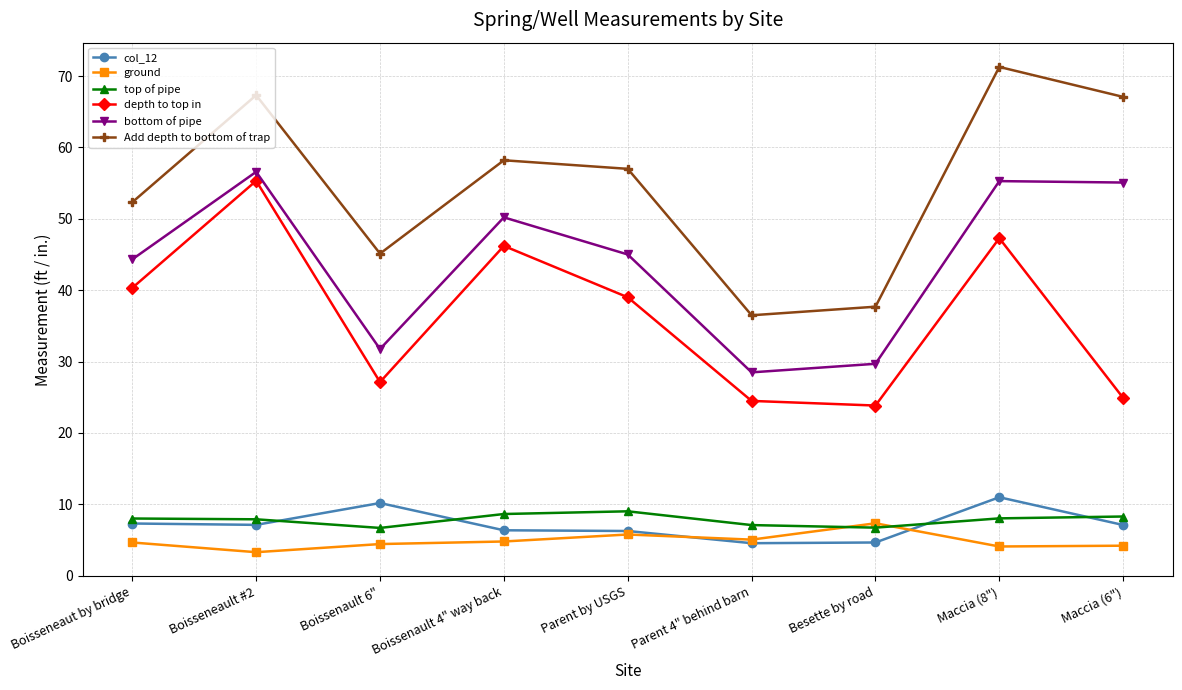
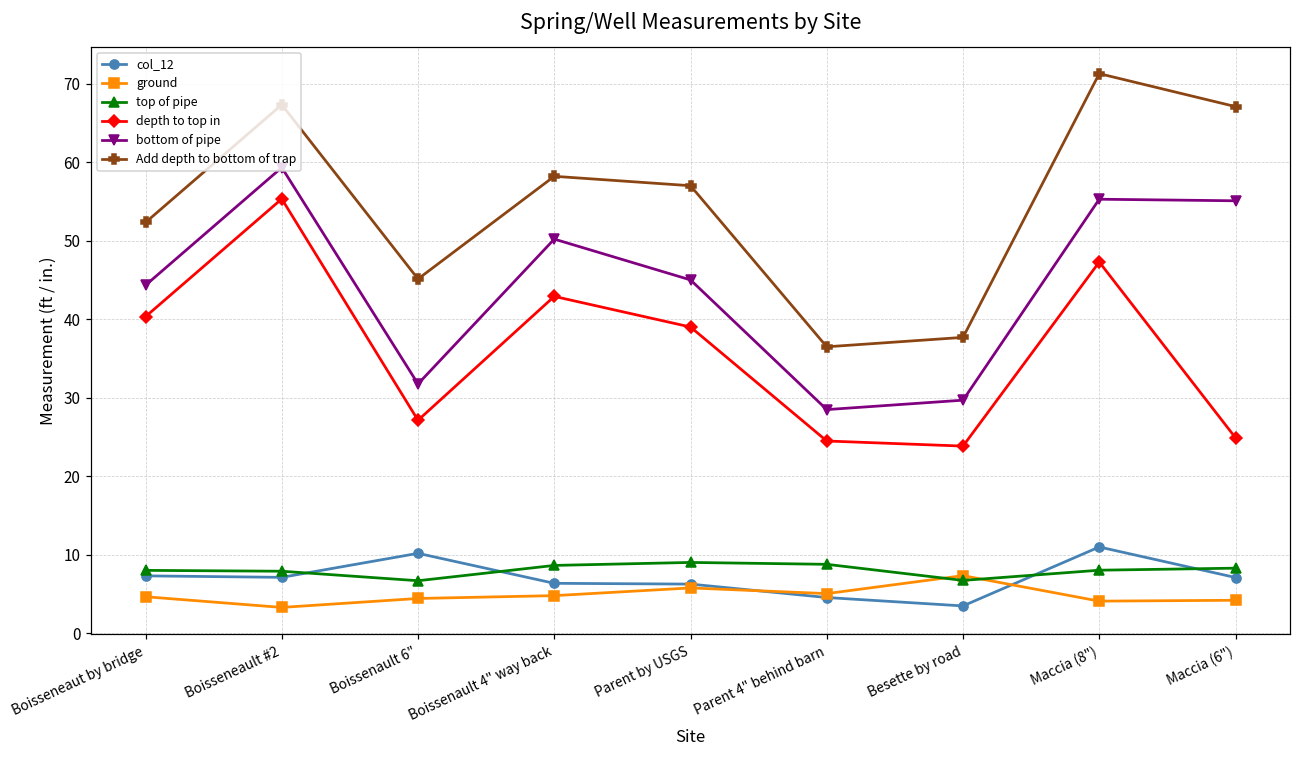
bottom of pipe, Boisseneault #2: 57 -> 59
depth to top in, Boissenault 4" way back: 46 -> 43
top of pipe, Parent 4" behind barn: 7 -> 9
col_12, Besette by road: 5 -> 3
